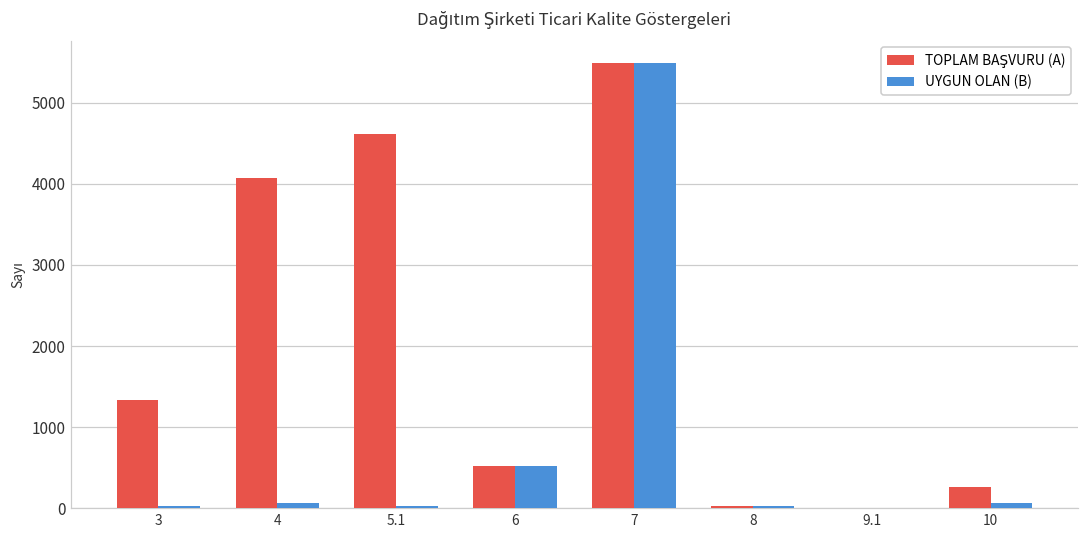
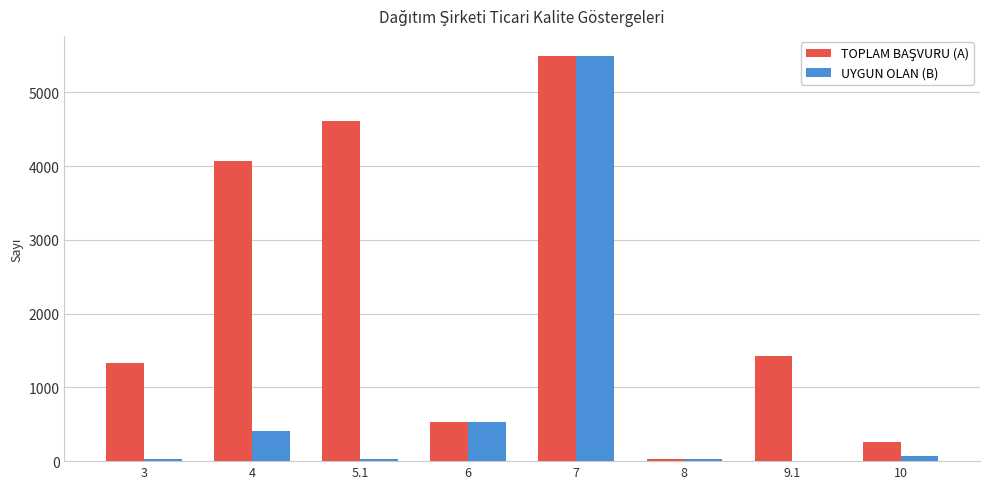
UYGUN OLAN (B), 4: 100 -> 400
TOPLAM BAŞVURU (A), 9.1: 0 -> 1400
